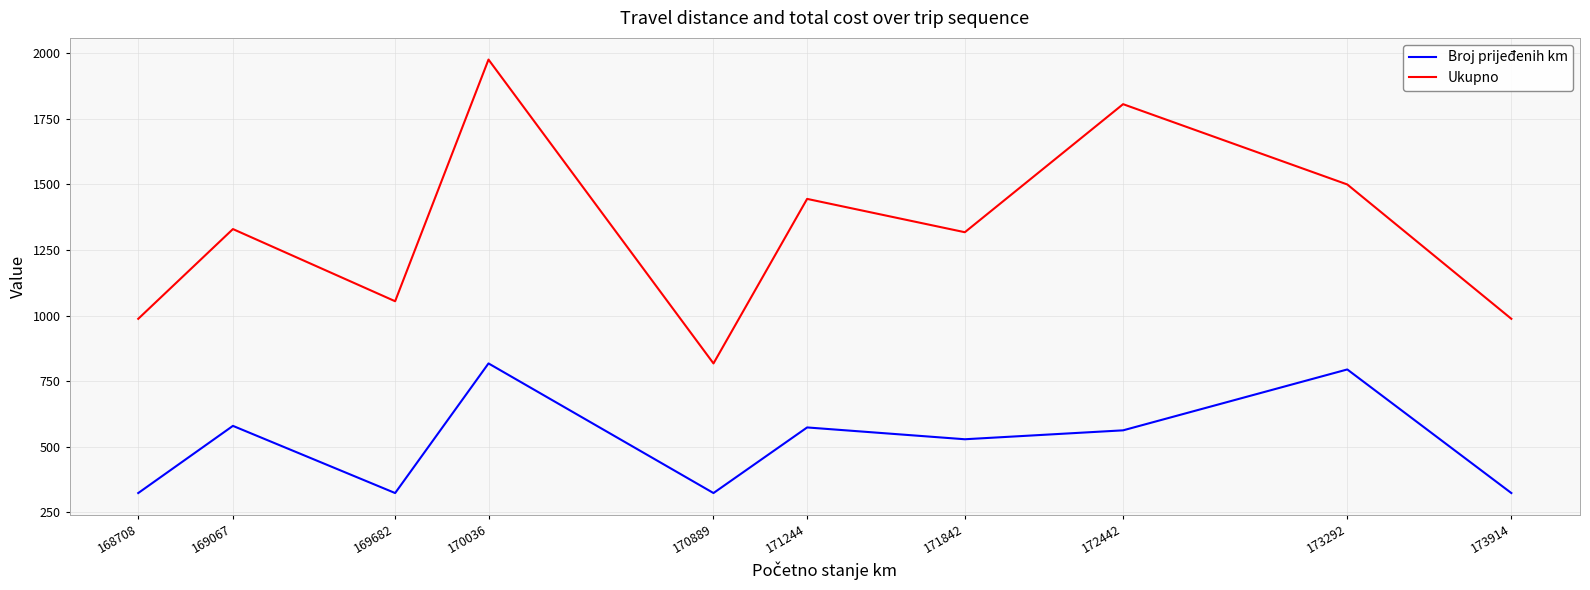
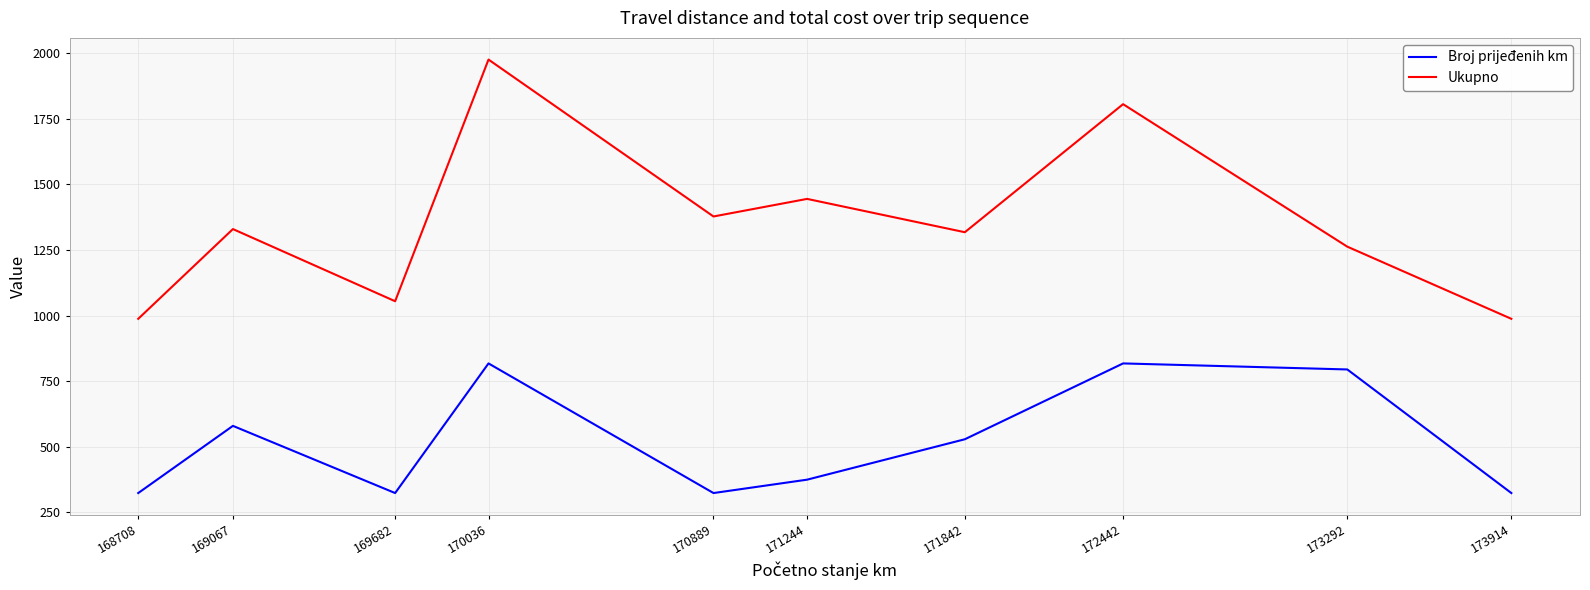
Ukupno, 170889: 820 -> 1380
Broj prijeđenih km, 171244: 570 -> 380
Broj prijeđenih km, 172442: 560 -> 820
Ukupno, 173292: 1500 -> 1260
